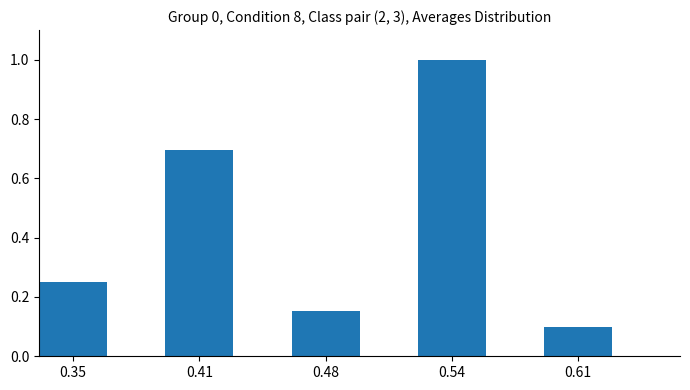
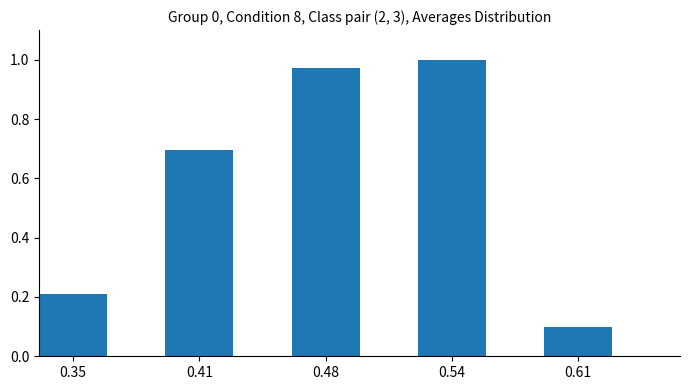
0.35: 0.25 -> 0.21
0.48: 0.15 -> 0.97
